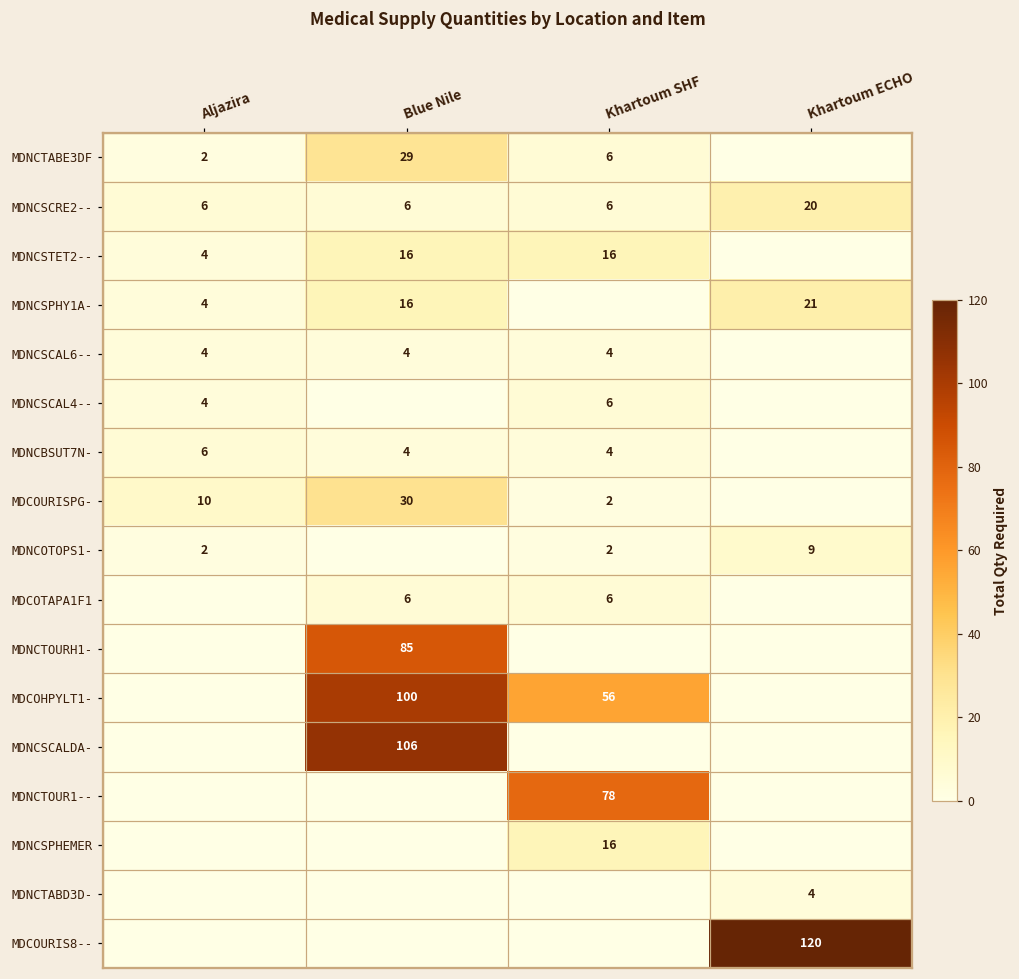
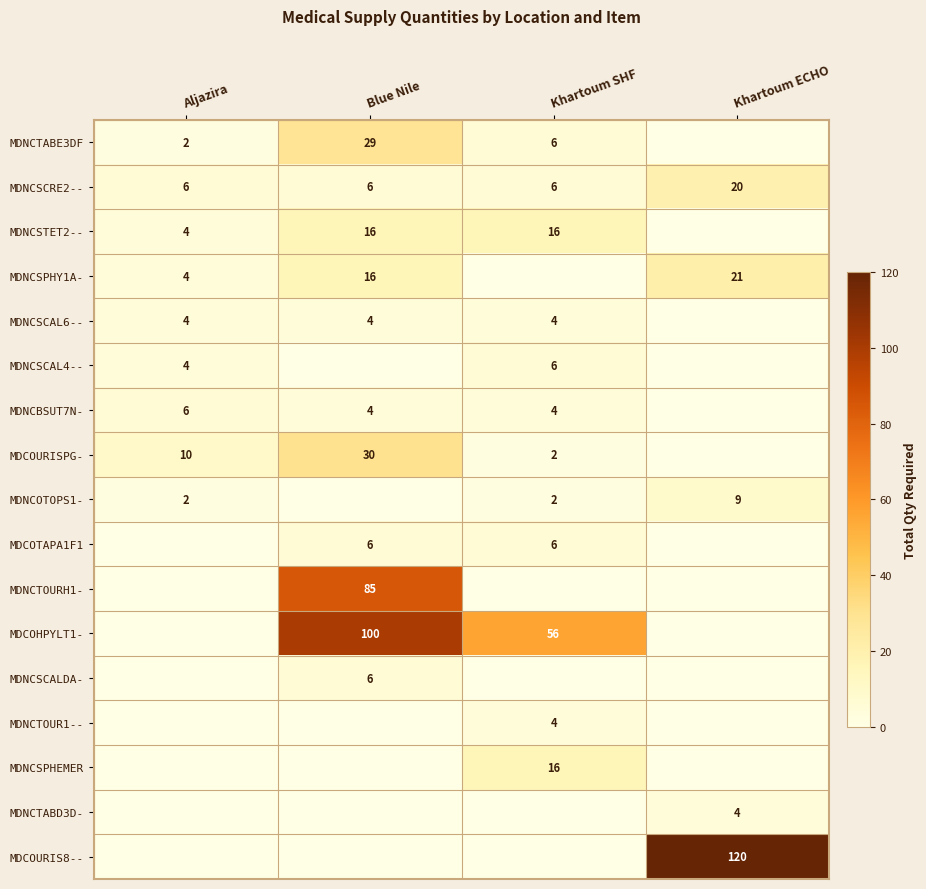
MDNCSCALDA-, Blue Nile: 106 -> 6
MDNCTOUR1--, Khartoum SHF: 78 -> 4
